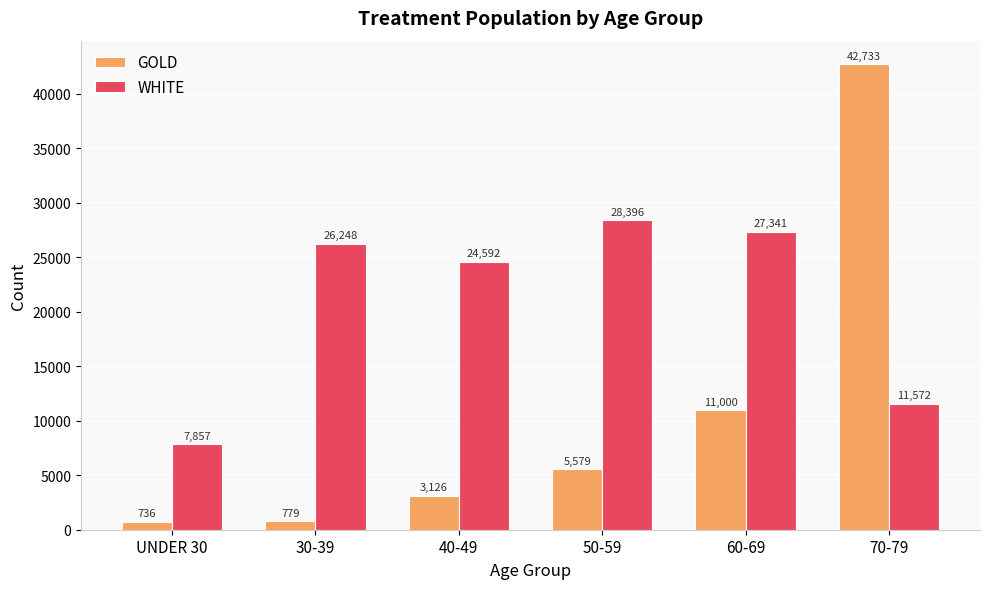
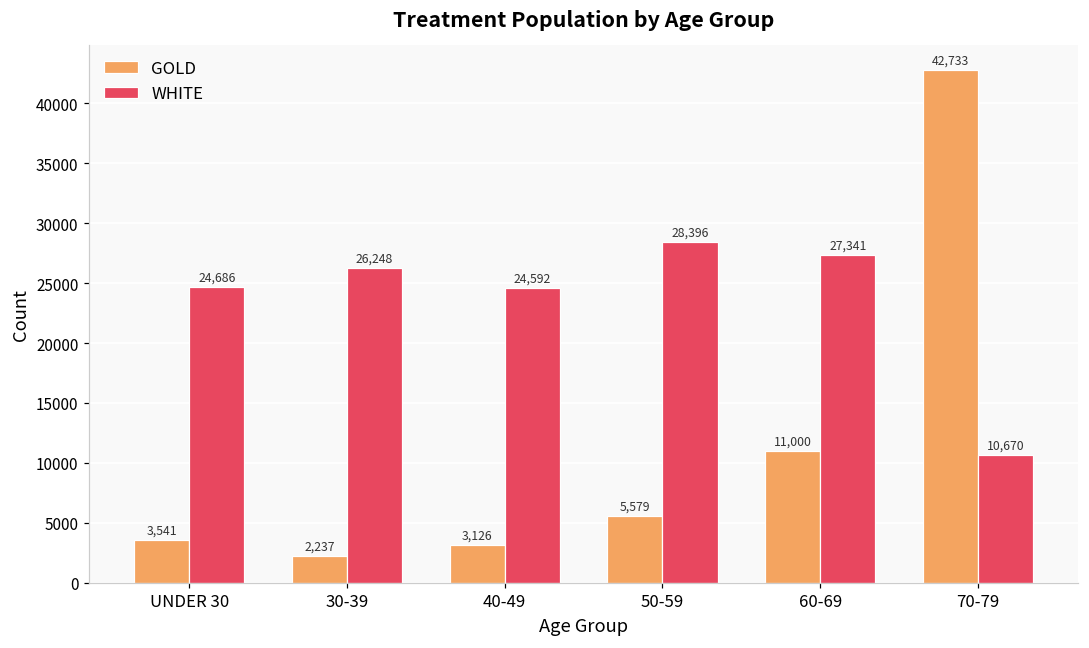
GOLD, UNDER 30: 736 -> 3,541
WHITE, UNDER 30: 7,857 -> 24,686
GOLD, 30-39: 779 -> 2,237
WHITE, 70-79: 11,572 -> 10,670
